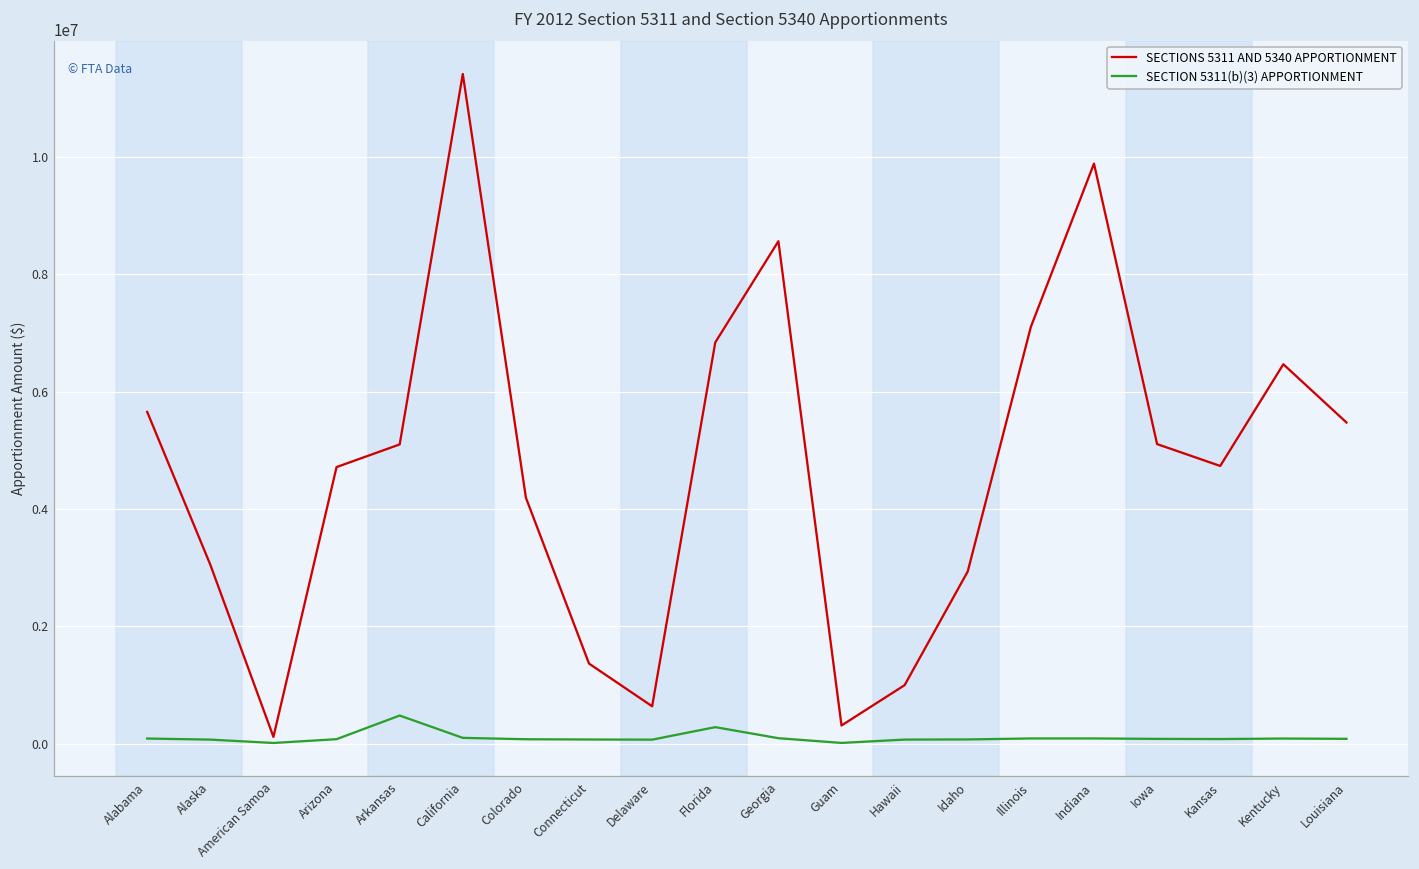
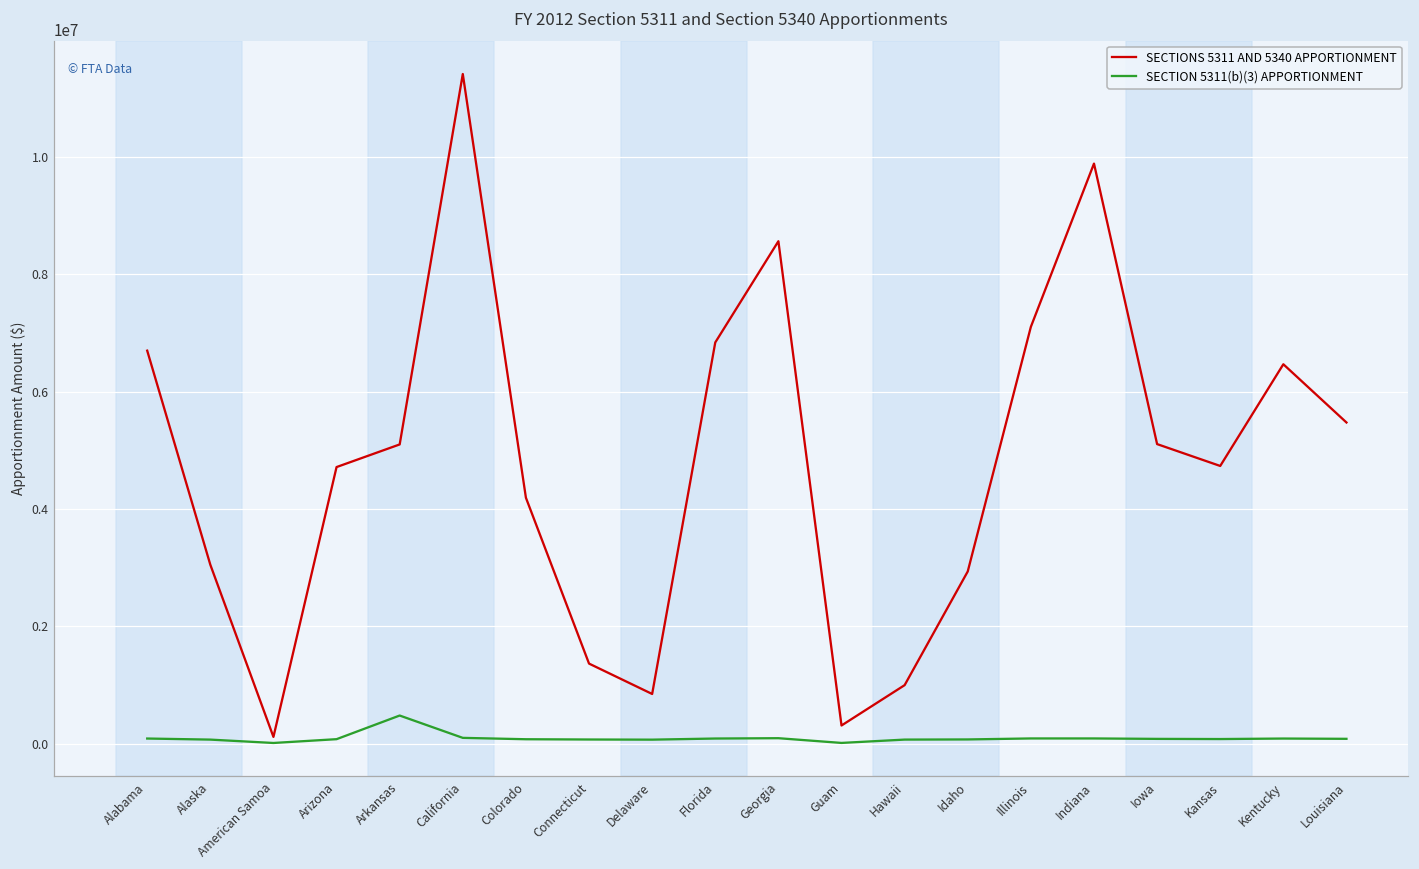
SECTIONS 5311 AND 5340 APPORTIONMENT, Alabama: 5700000 -> 6700000
SECTIONS 5311 AND 5340 APPORTIONMENT, Delaware: 600000 -> 800000
SECTION 5311(b)(3) APPORTIONMENT, Florida: 300000 -> 100000
